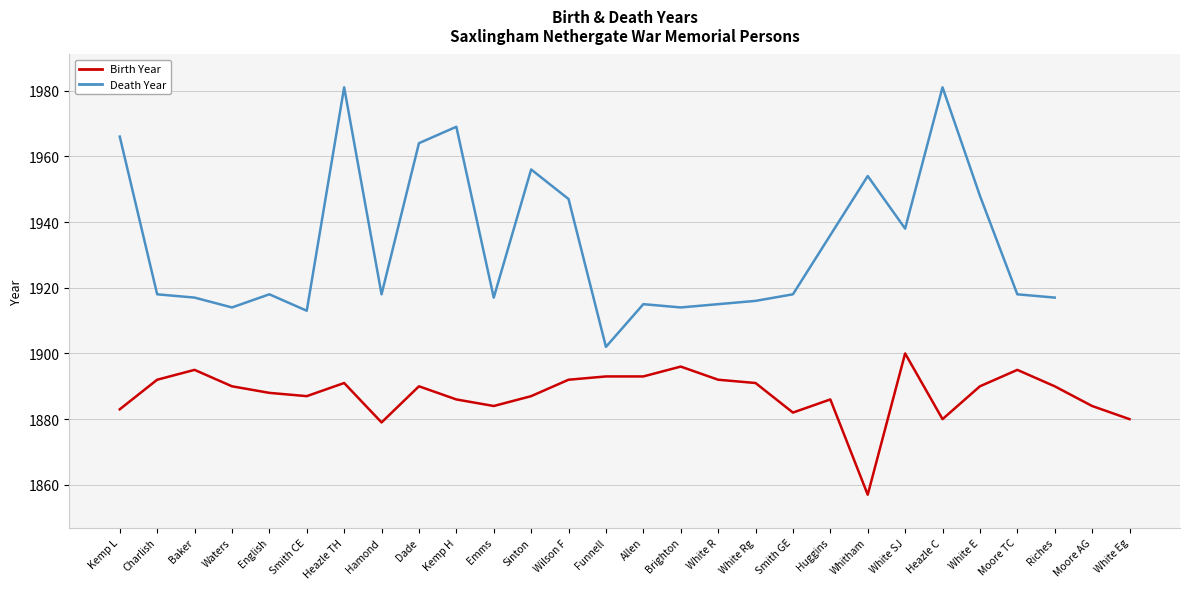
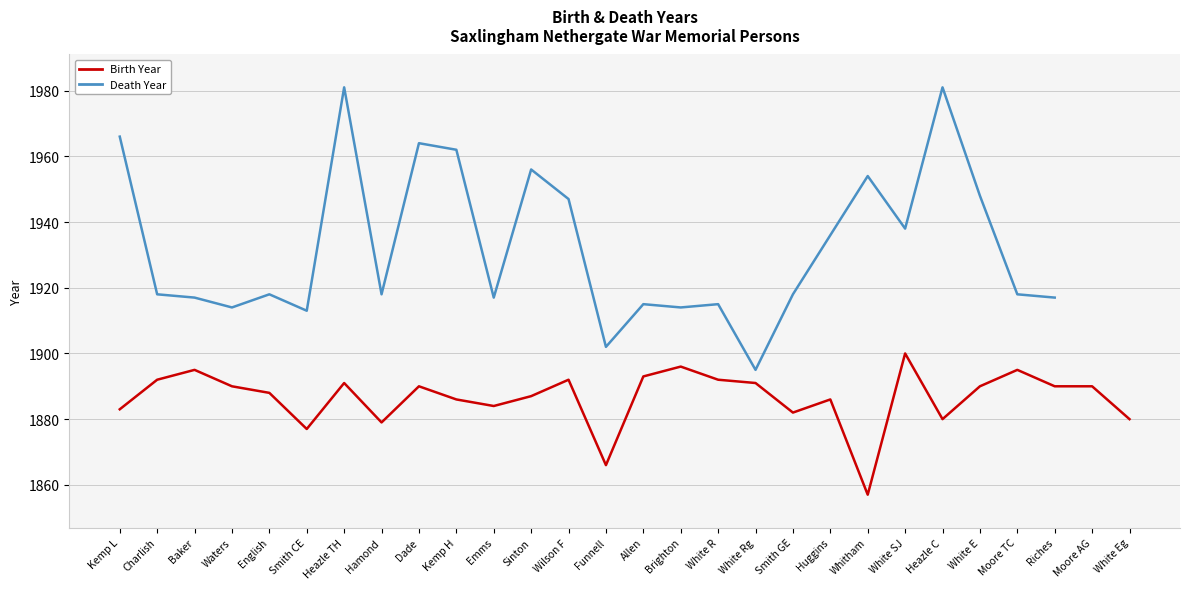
Birth Year, Smith CE: 1887 -> 1877
Death Year, Kemp H: 1969 -> 1962
Birth Year, Funnell: 1893 -> 1866
Death Year, White Rg: 1916 -> 1895
Birth Year, Moore AG: 1884 -> 1890
